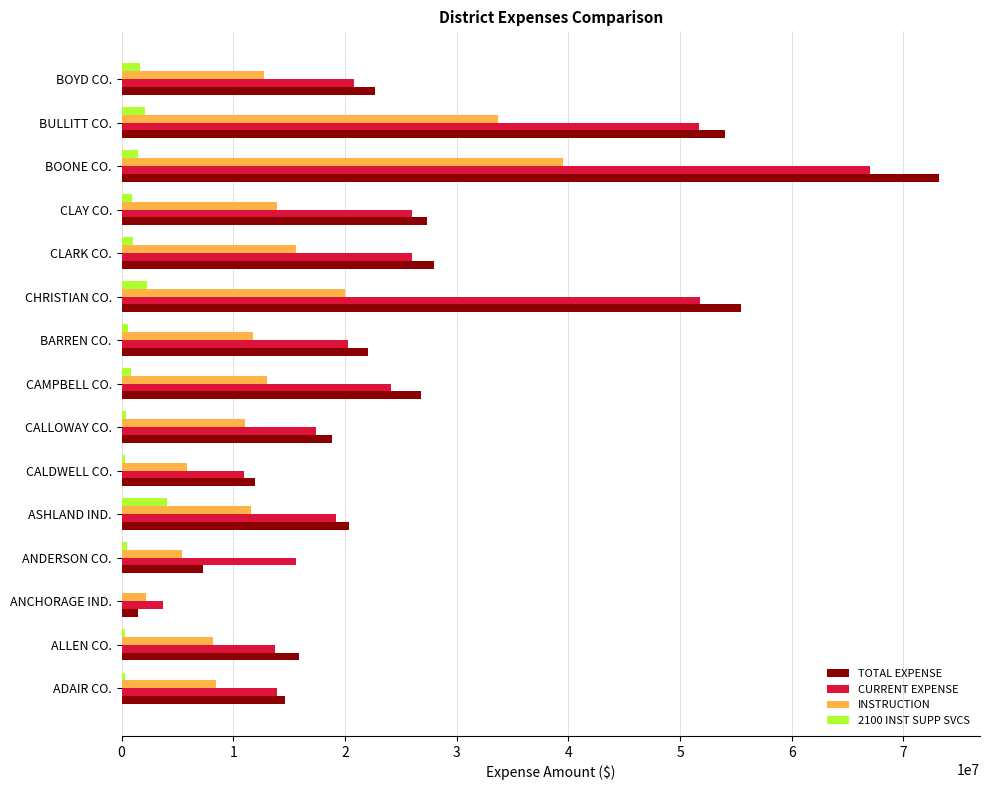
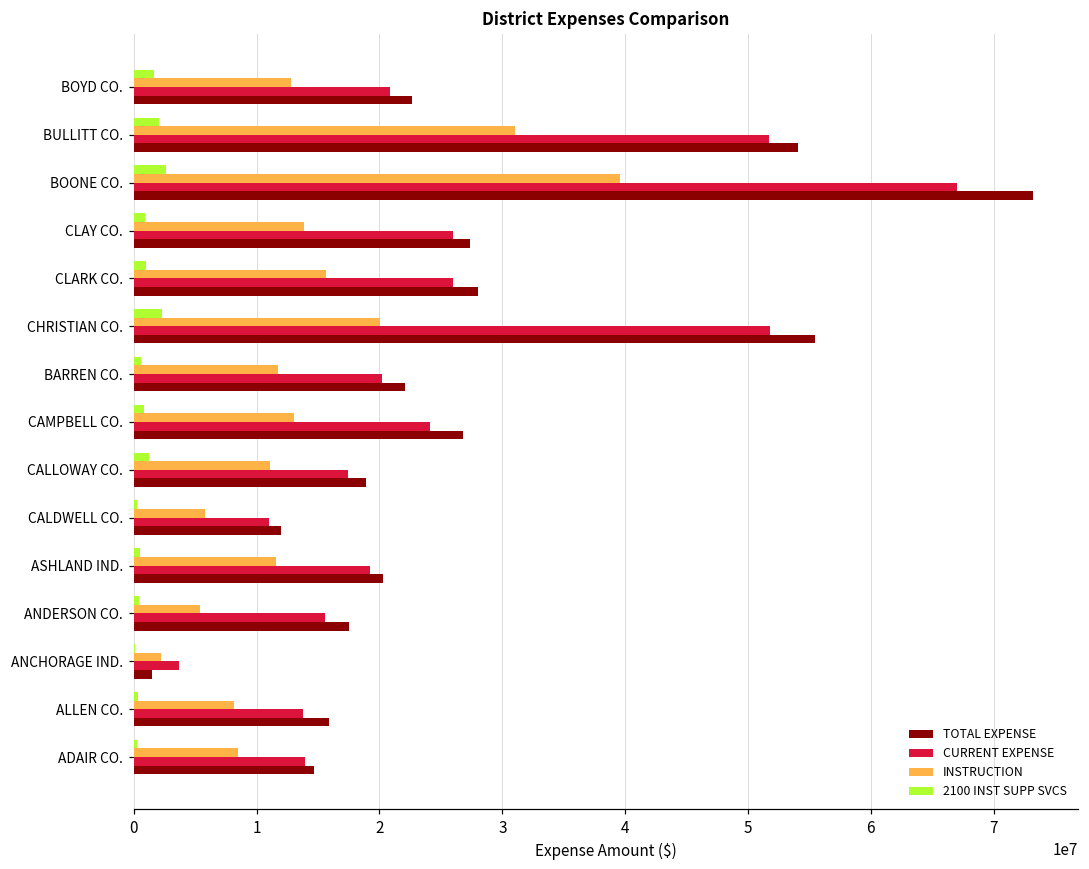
INSTRUCTION, BULLITT CO.: 33700000 -> 31100000
2100 INST SUPP SVCS, BOONE CO.: 1500000 -> 2600000
2100 INST SUPP SVCS, CALLOWAY CO.: 400000 -> 1200000
2100 INST SUPP SVCS, ASHLAND IND.: 4100000 -> 500000
TOTAL EXPENSE, ANDERSON CO.: 7300000 -> 17600000
